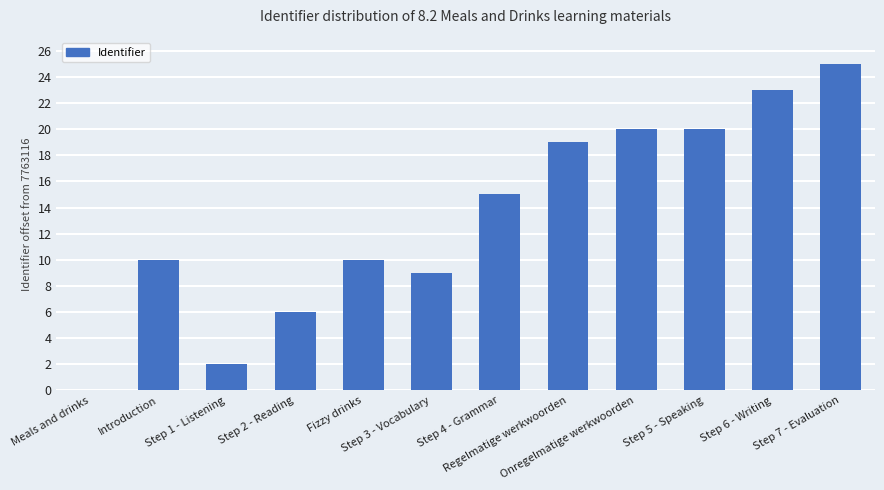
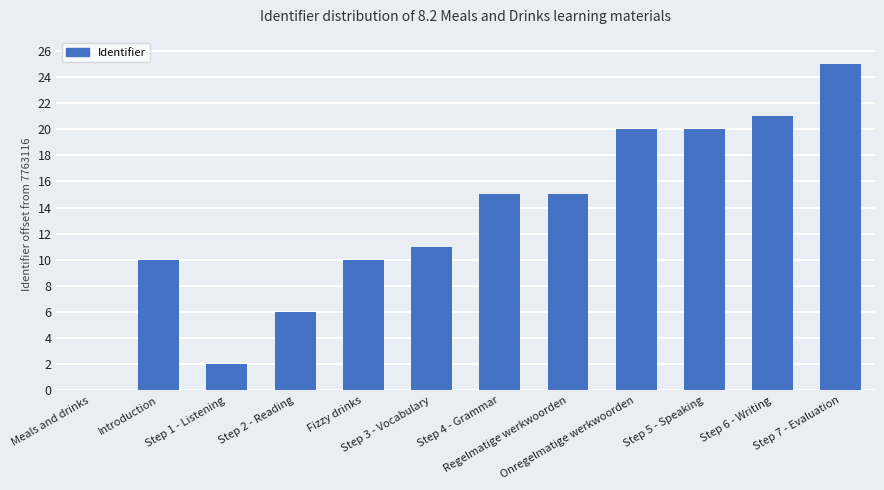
Step 3 - Vocabulary: 9.0 -> 11.0
Regelmatige werkwoorden: 19.0 -> 15.0
Step 6 - Writing: 23.0 -> 21.0
